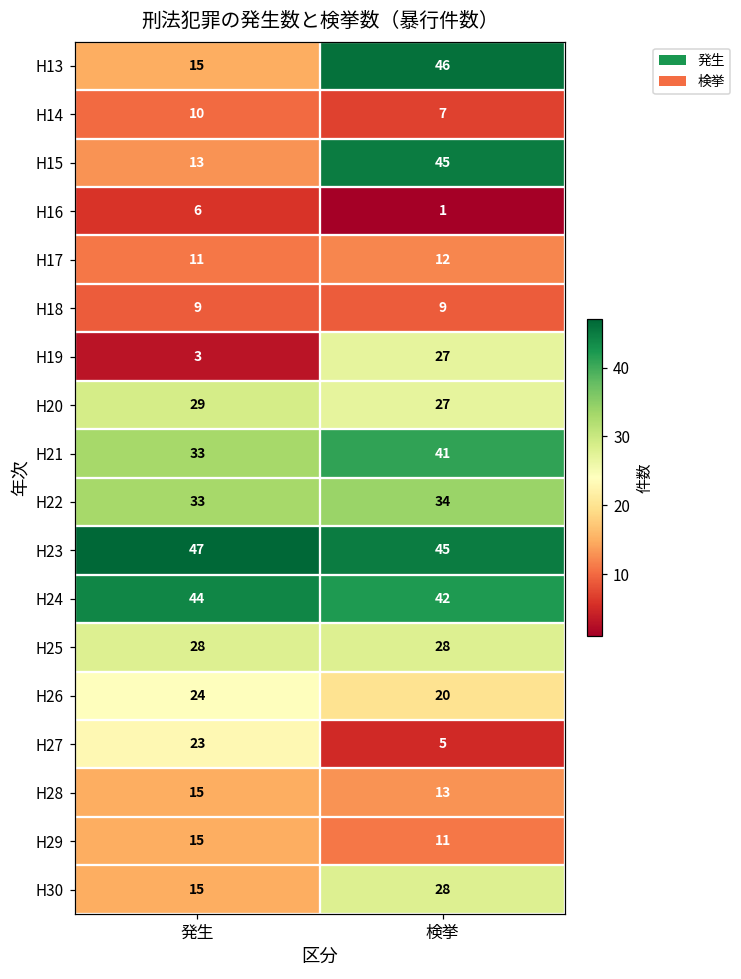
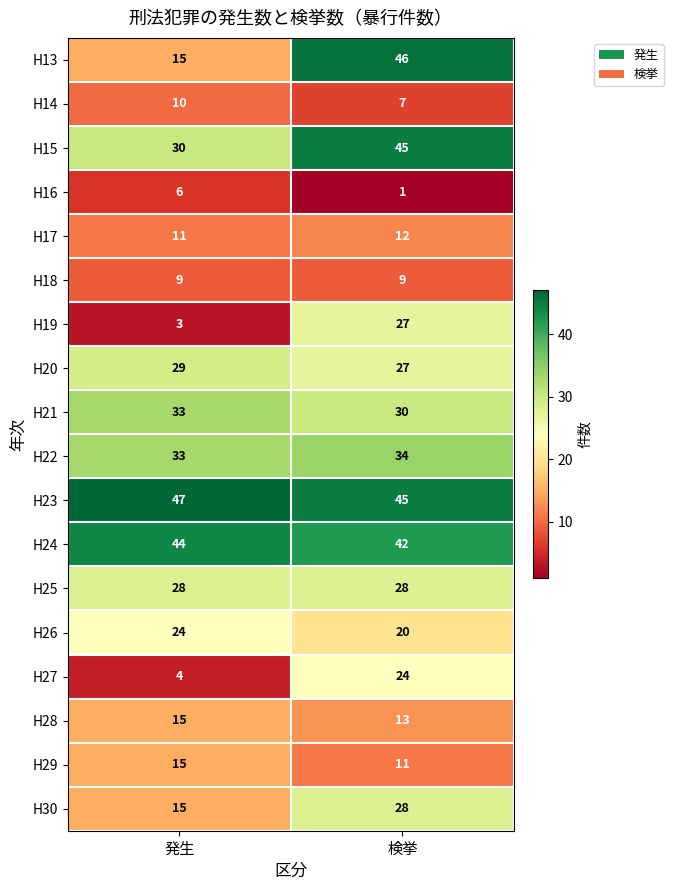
H15, 発生: 13 -> 30
H21, 検挙: 41 -> 30
H27, 発生: 23 -> 4
H27, 検挙: 5 -> 24
